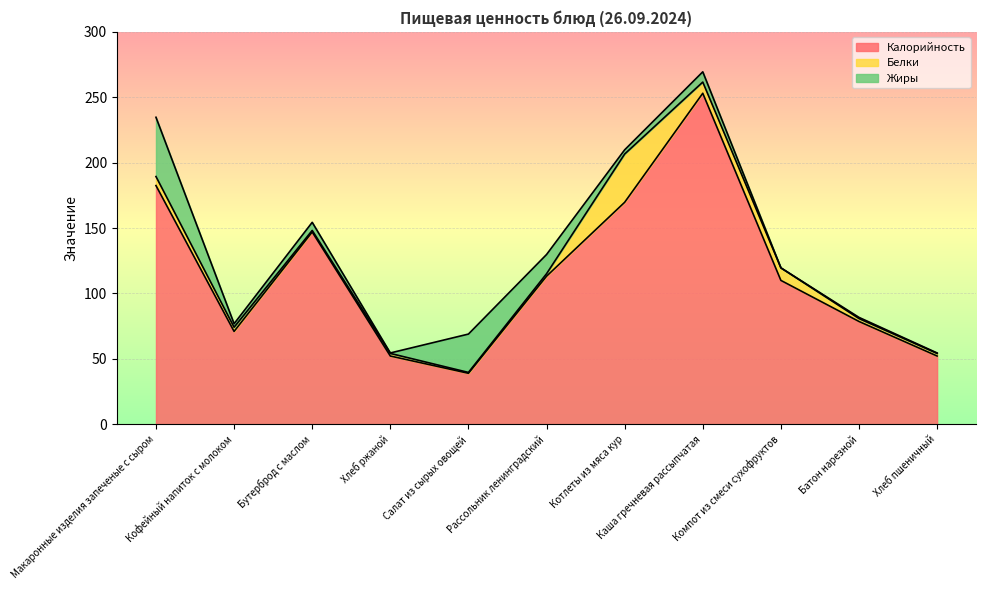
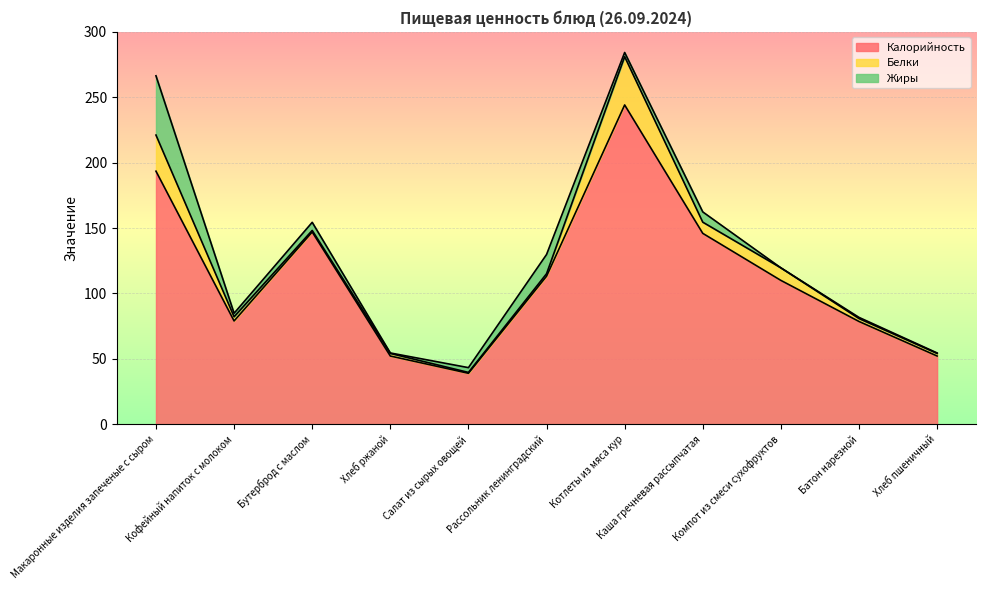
Калорийность, Макаронные изделия запеченые с сыром: 183 -> 194
Белки, Макаронные изделия запеченые с сыром: 7 -> 28
Калорийность, Кофейный напиток с молоком: 71 -> 79
Жиры, Салат из сырых овощей: 29 -> 4
Калорийность, Котлеты из мяса кур: 170 -> 244
Калорийность, Каша гречневая рассыпчатая: 253 -> 146
